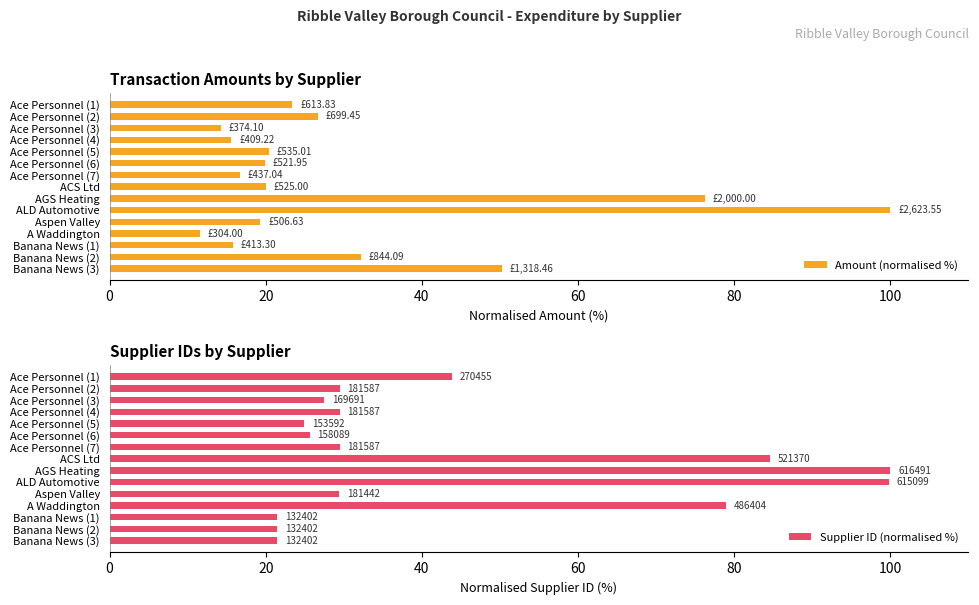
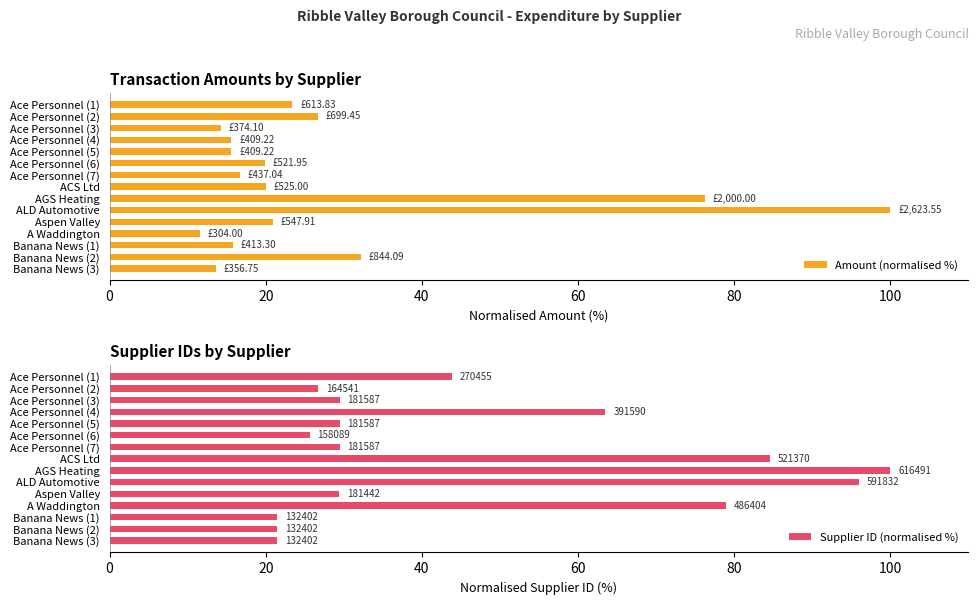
Transaction Amounts by Supplier, Ace Personnel (5): £535.01 -> £409.22
Transaction Amounts by Supplier, Aspen Valley: £506.63 -> £547.91
Transaction Amounts by Supplier, Banana News (3): £1,318.46 -> £356.75
Supplier IDs by Supplier, Ace Personnel (2): 181587 -> 164541
Supplier IDs by Supplier, Ace Personnel (3): 169691 -> 181587
Supplier IDs by Supplier, Ace Personnel (4): 181587 -> 391590
Supplier IDs by Supplier, Ace Personnel (5): 153592 -> 181587
Supplier IDs by Supplier, ALD Automotive: 615099 -> 591832
